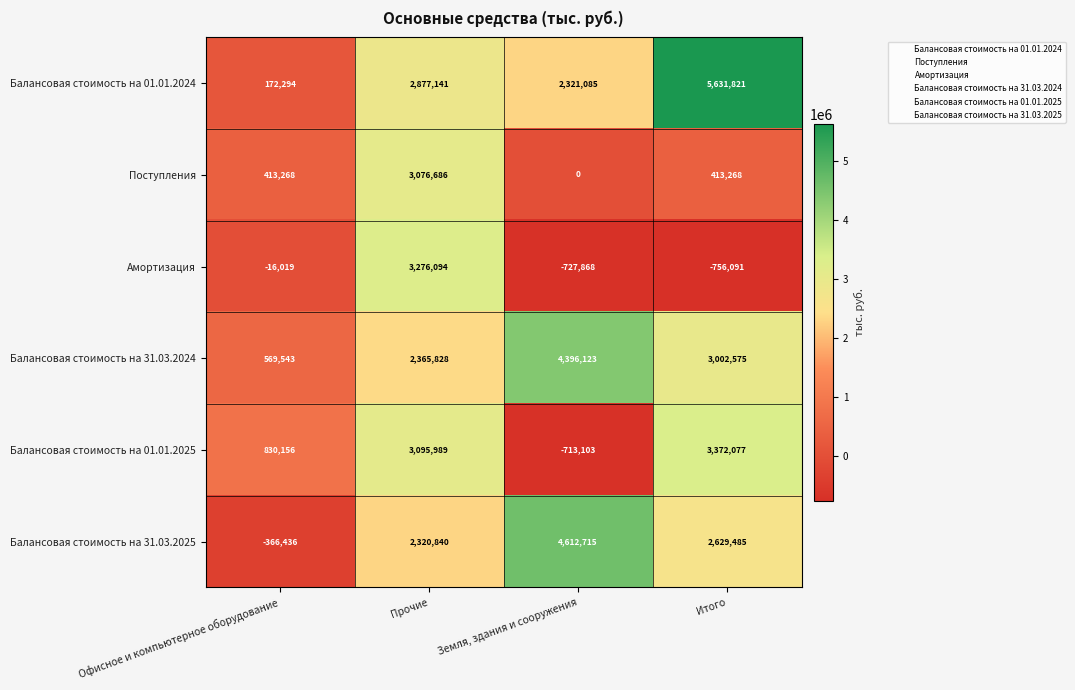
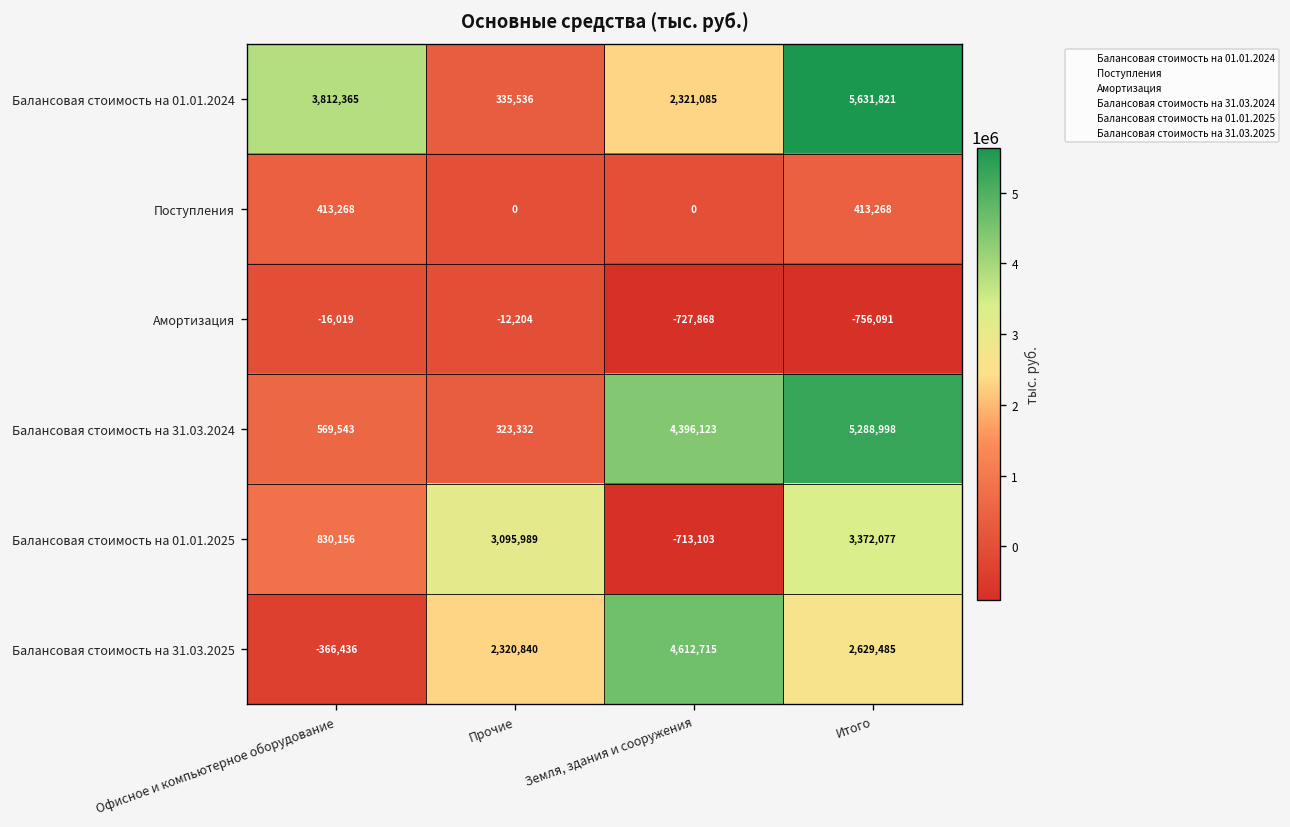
Балансовая стоимость на 01.01.2024, Офисное и компьютерное оборудование: 172,294 -> 3,812,365
Балансовая стоимость на 01.01.2024, Прочие: 2,877,141 -> 335,536
Поступления, Прочие: 3,076,686 -> 0
Амортизация, Прочие: 3,276,094 -> -12,204
Балансовая стоимость на 31.03.2024, Прочие: 2,365,828 -> 323,332
Балансовая стоимость на 31.03.2024, Итого: 3,002,575 -> 5,288,998
